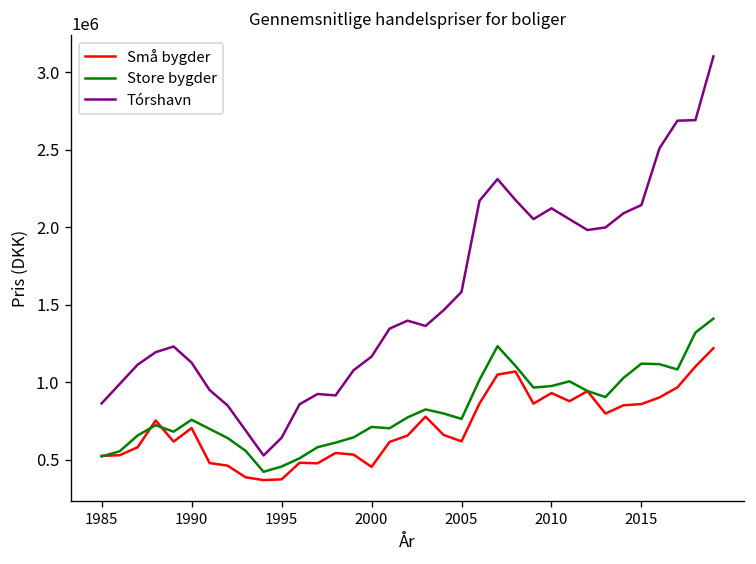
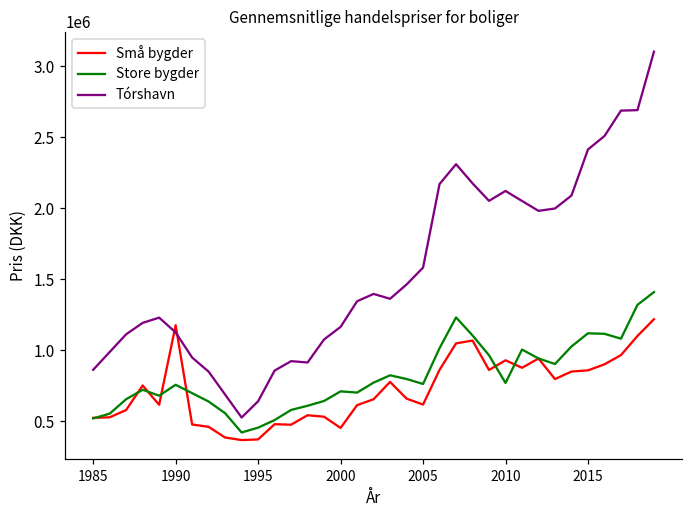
Små bygder, 1990: 700000 -> 1180000
Store bygder, 2010: 980000 -> 770000
Tórshavn, 2015: 2140000 -> 2410000
